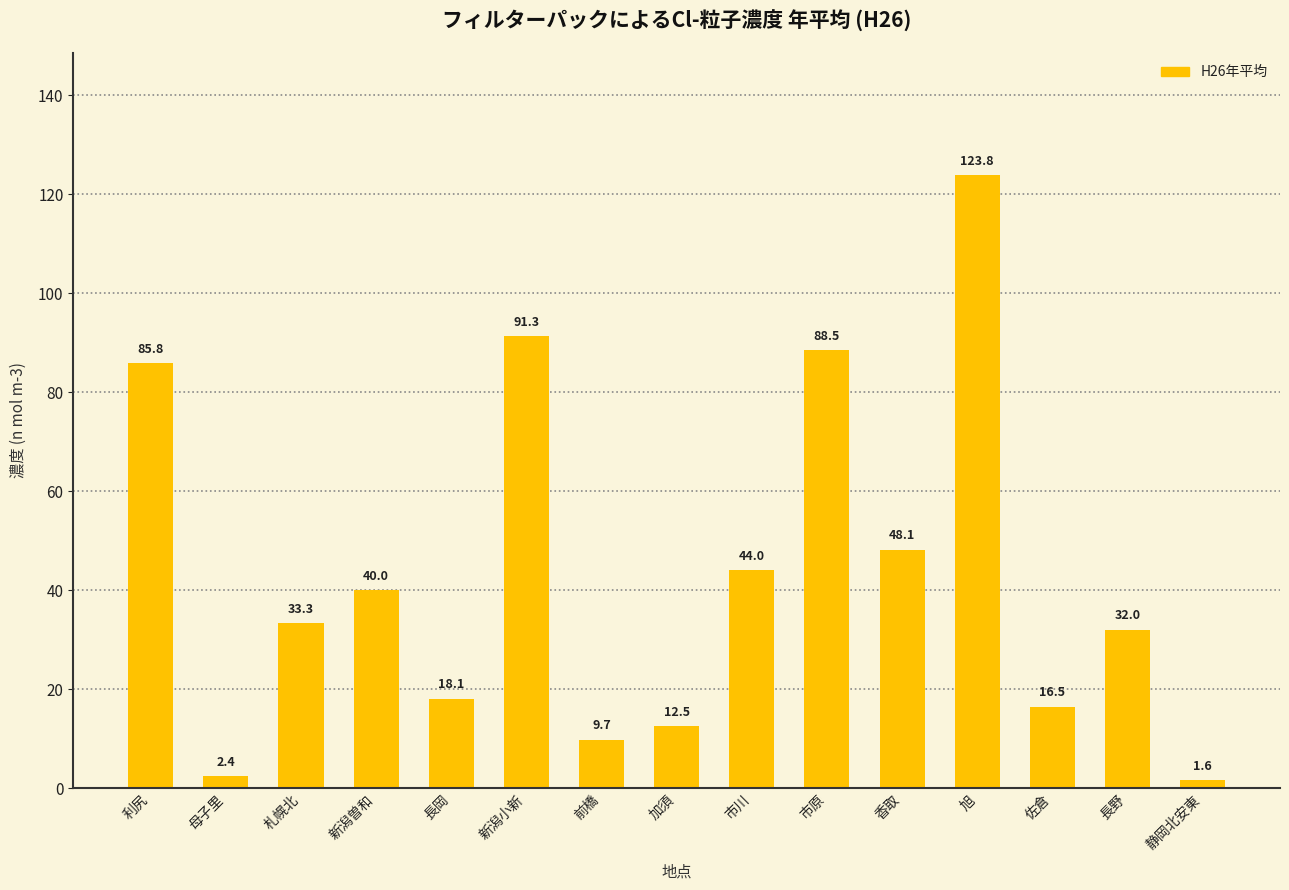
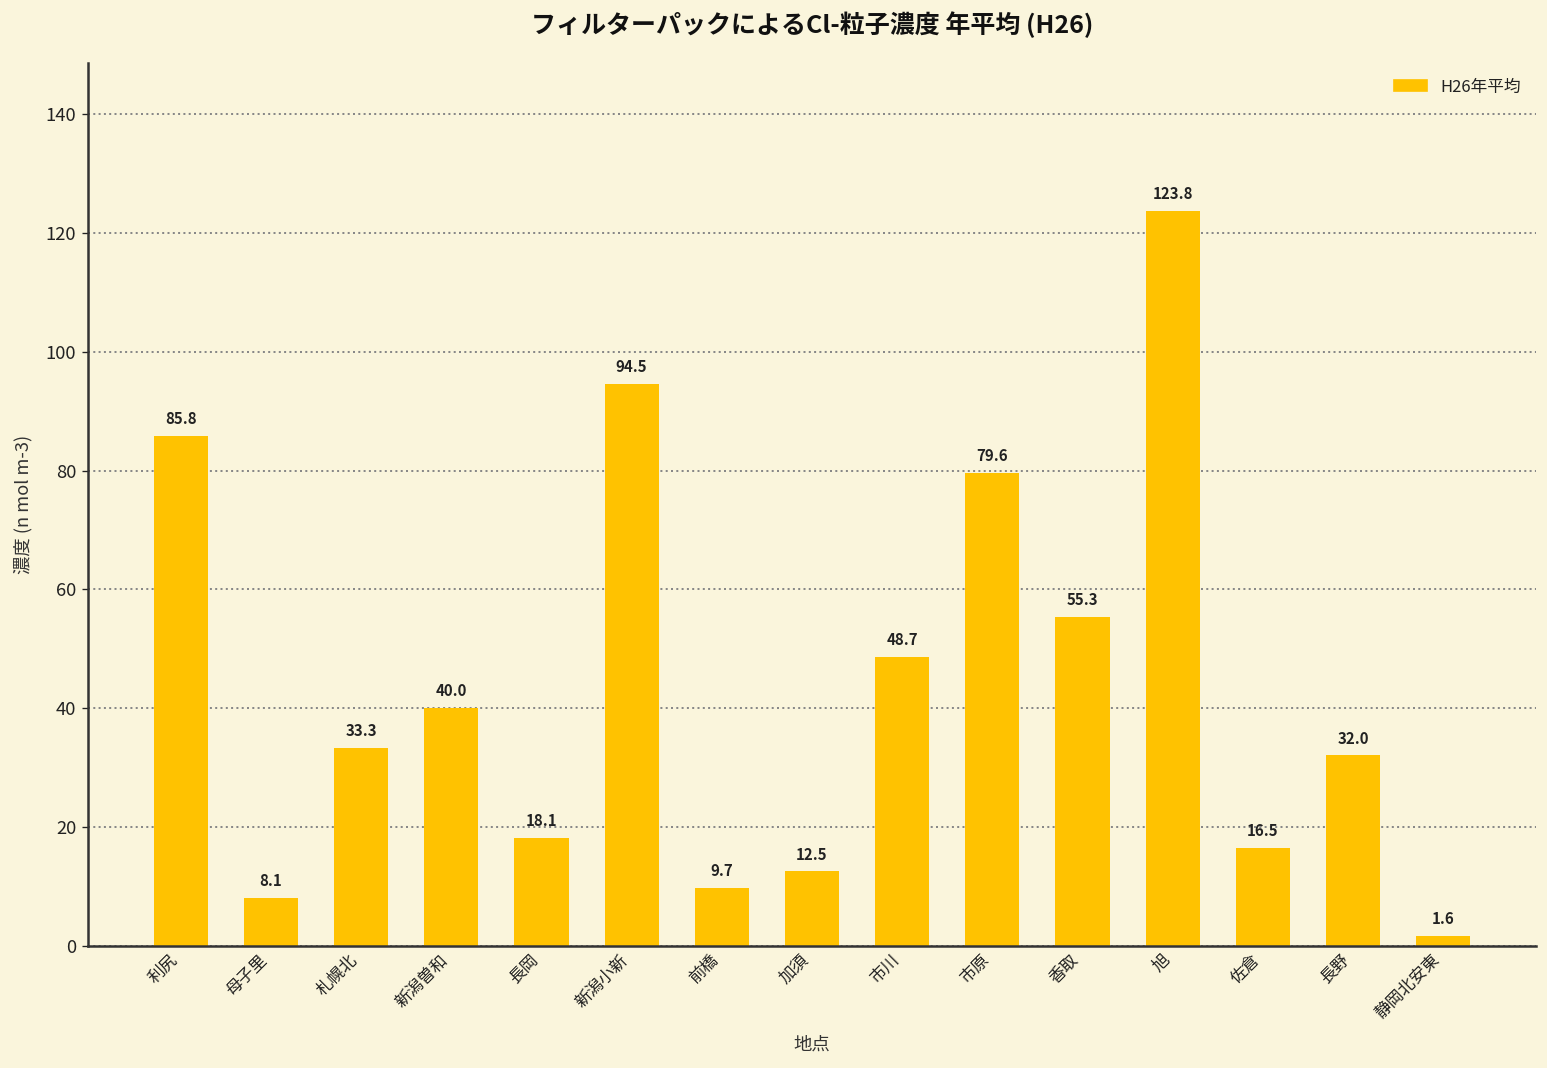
母子里: 2.4 -> 8.1
新潟小新: 91.3 -> 94.5
市川: 44.0 -> 48.7
市原: 88.5 -> 79.6
香取: 48.1 -> 55.3
